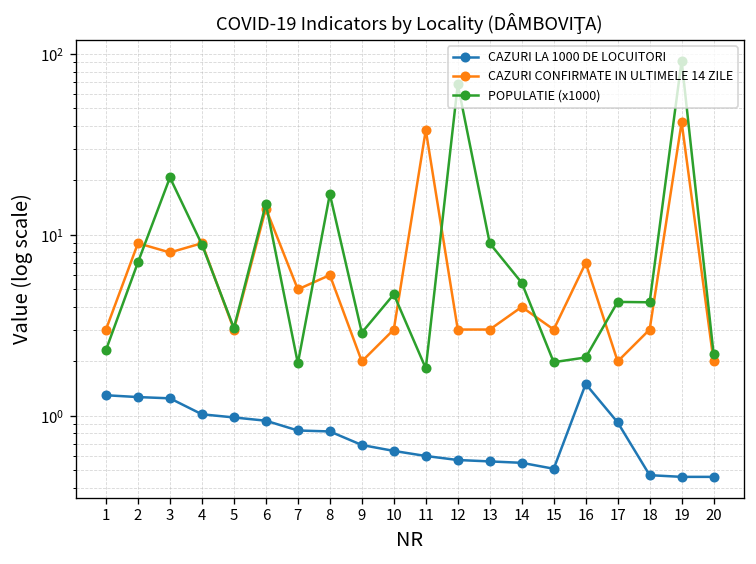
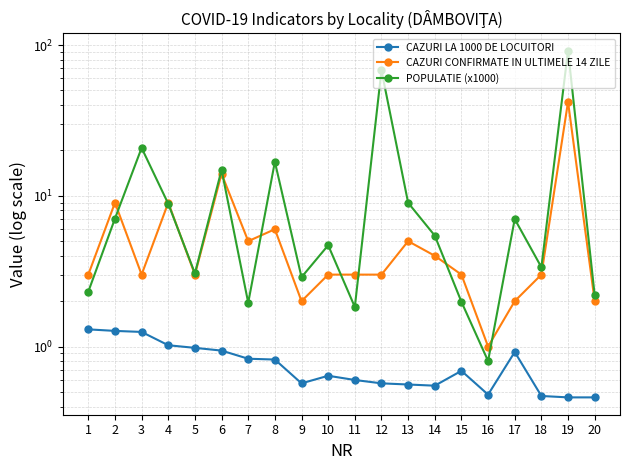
CAZURI CONFIRMATE IN ULTIMELE 14 ZILE, 3: 8 -> 3
CAZURI LA 1000 DE LOCUITORI, 9: 0.7 -> 0.57
CAZURI CONFIRMATE IN ULTIMELE 14 ZILE, 11: 38 -> 3
CAZURI CONFIRMATE IN ULTIMELE 14 ZILE, 13: 3 -> 5
CAZURI LA 1000 DE LOCUITORI, 15: 0.51 -> 0.7
CAZURI LA 1000 DE LOCUITORI, 16: 1.5 -> 0.48
CAZURI CONFIRMATE IN ULTIMELE 14 ZILE, 16: 7 -> 1
POPULATIE (x1000), 16: 2.1 -> 0.8
POPULATIE (x1000), 17: 4.3 -> 7
POPULATIE (x1000), 18: 4.2 -> 3.4
